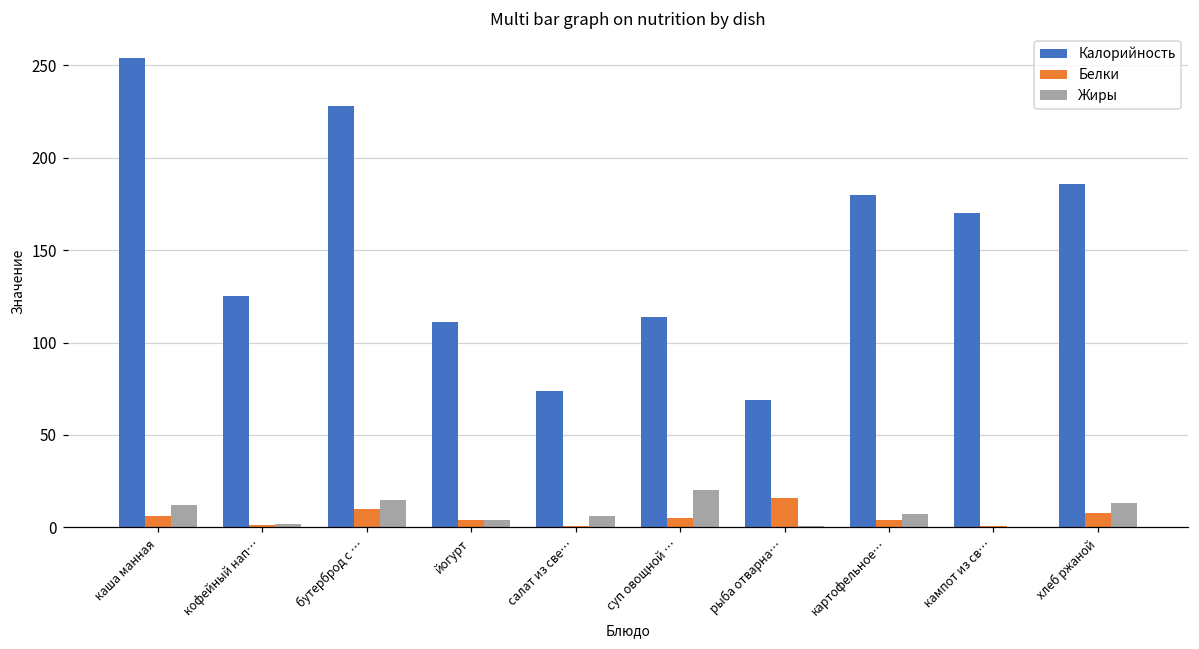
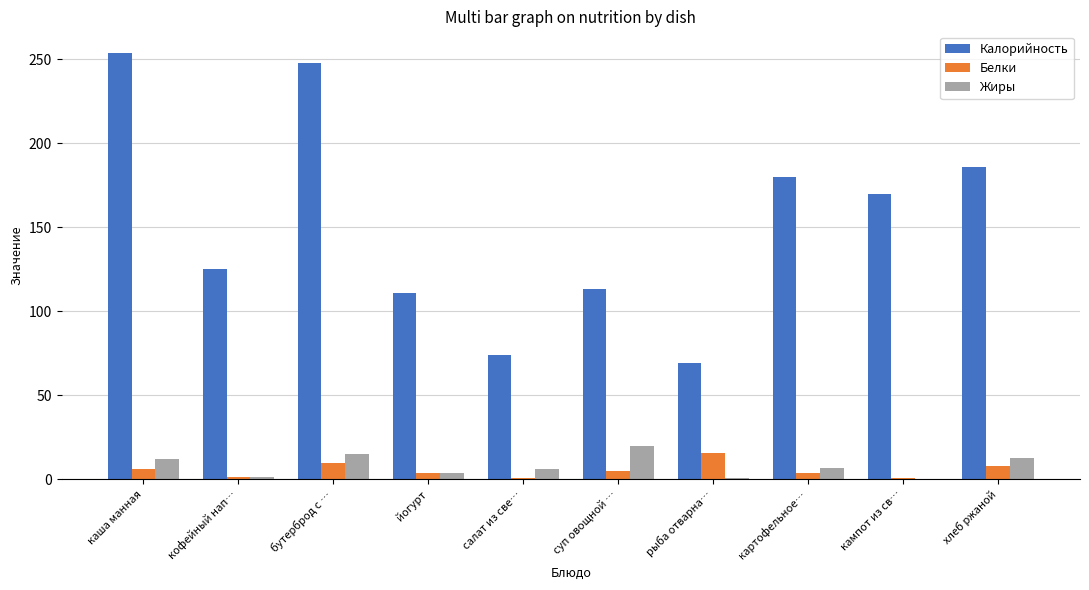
Калорийность, бутерброд с …: 228 -> 248
